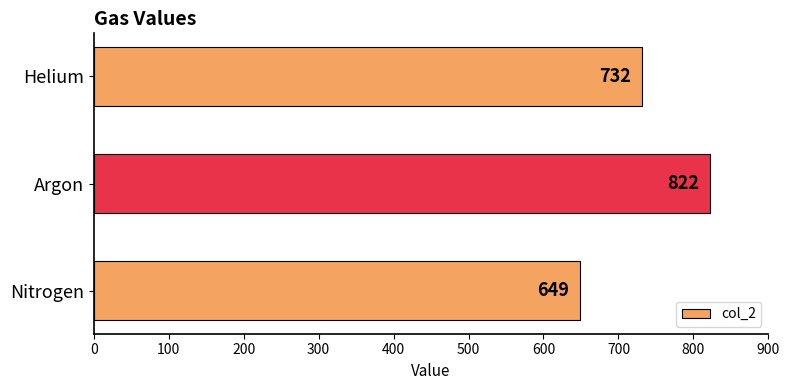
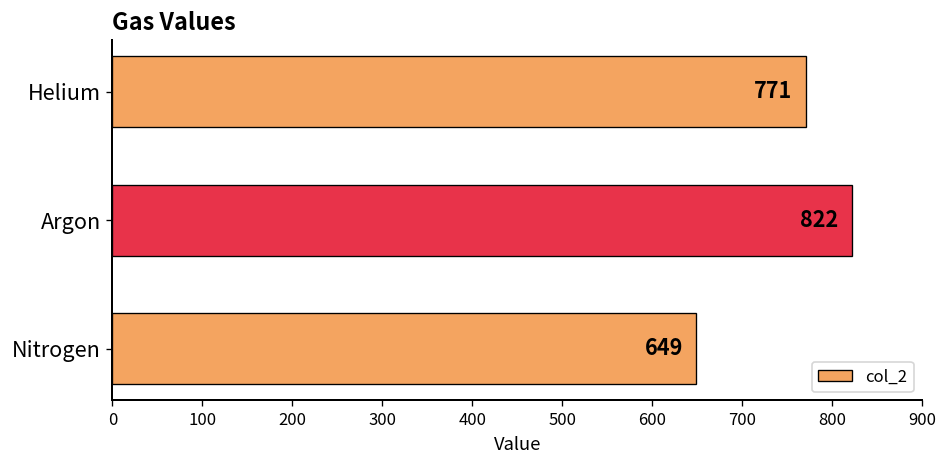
Helium: 732 -> 771
